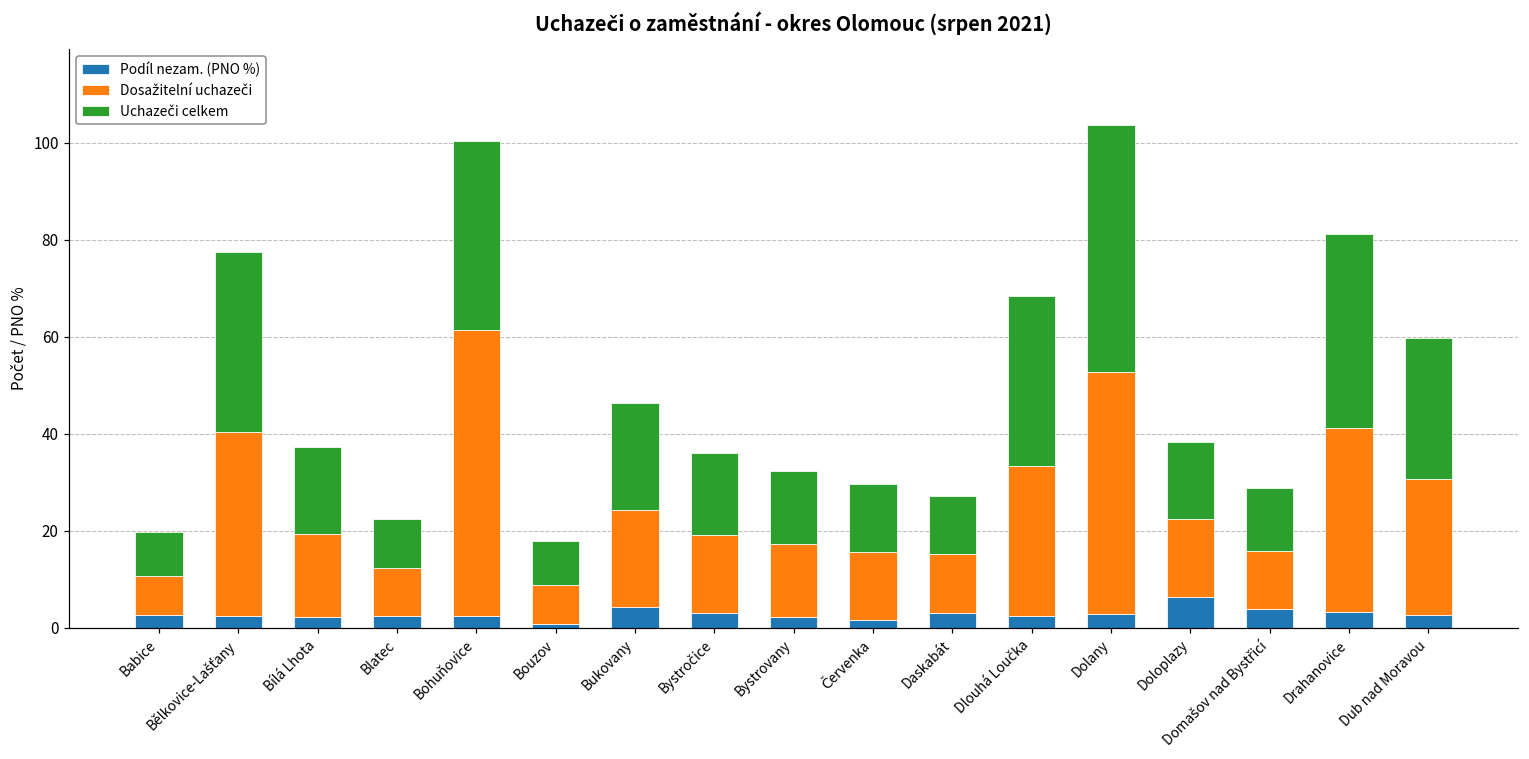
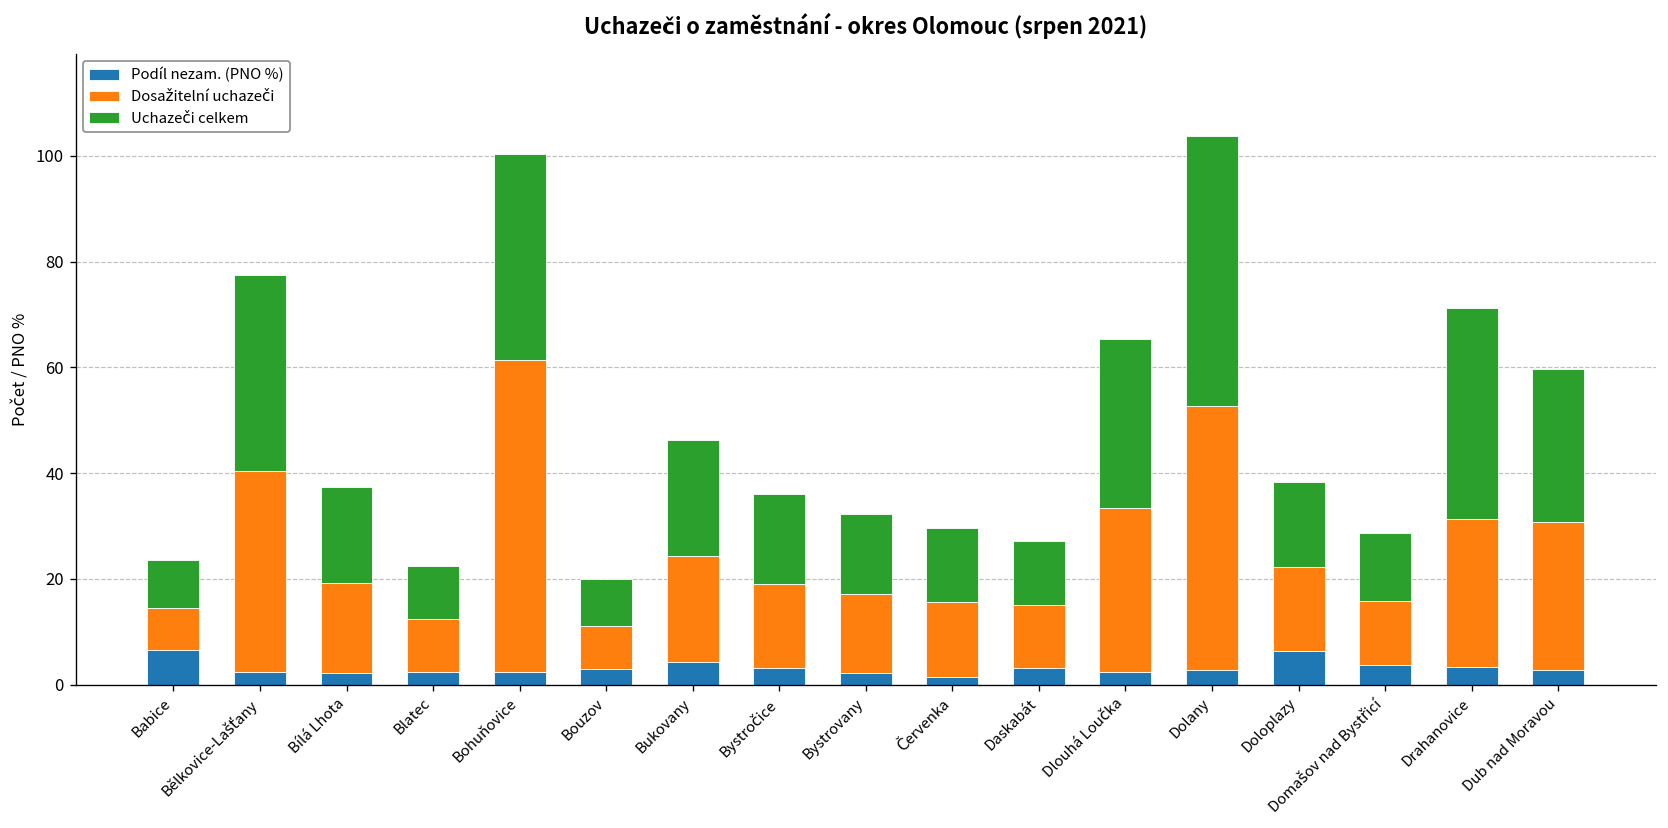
Podíl nezam. (PNO %), Babice: 3 -> 7
Podíl nezam. (PNO %), Bouzov: 1 -> 3
Uchazeči celkem, Dlouhá Loučka: 35 -> 32
Dosažitelní uchazeči, Drahanovice: 38 -> 28
